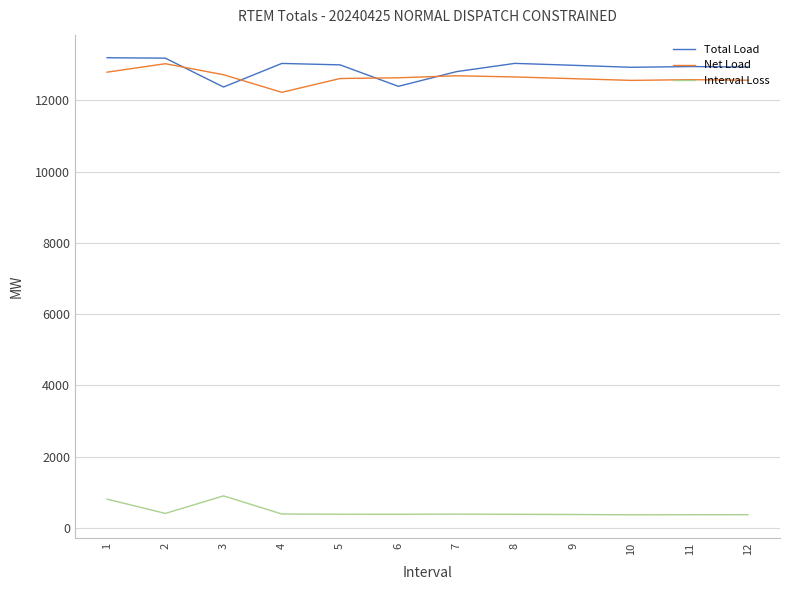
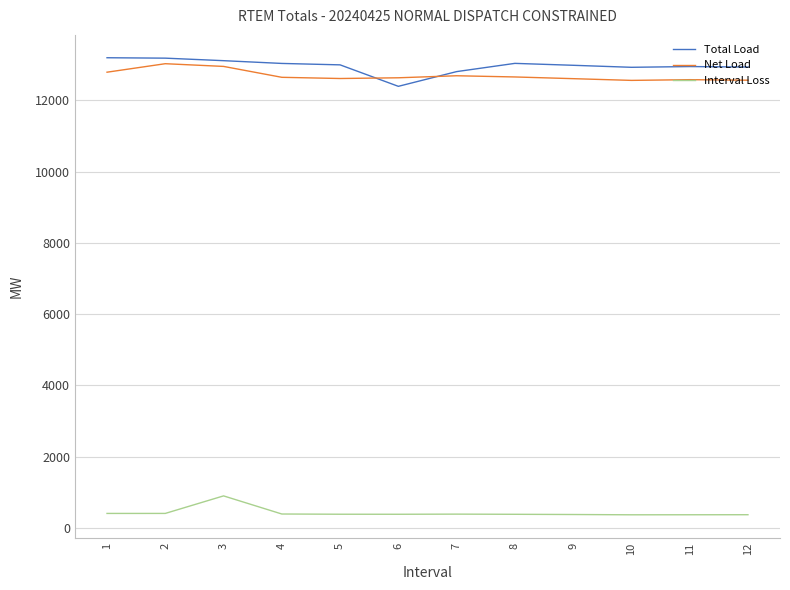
Interval Loss, 1: 800 -> 400
Total Load, 3: 12400 -> 13100
Net Load, 3: 12700 -> 13000
Net Load, 4: 12200 -> 12700
